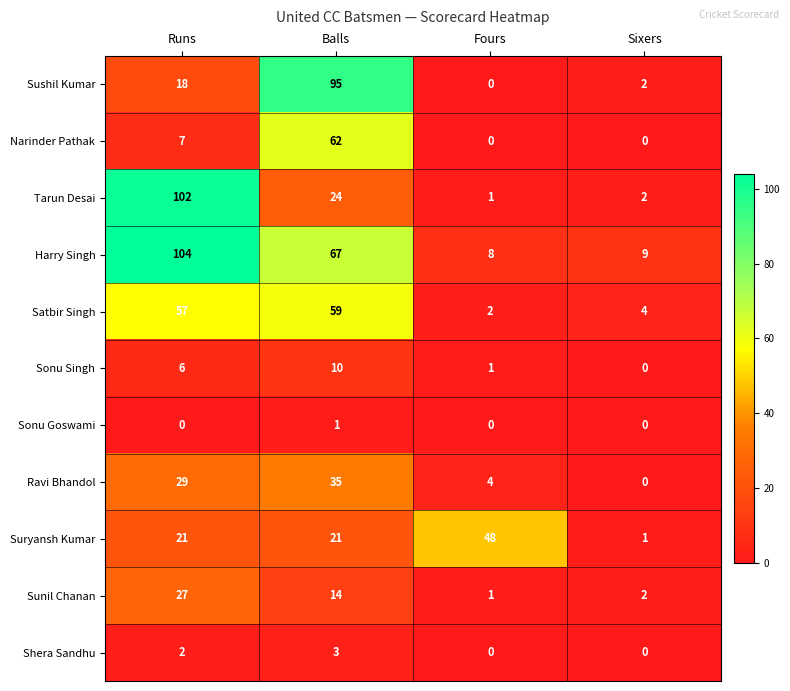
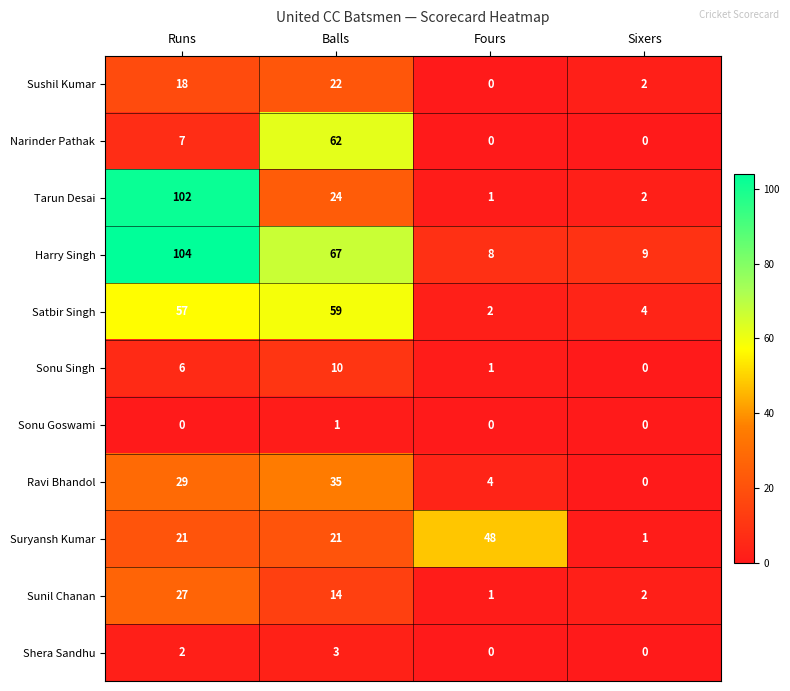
Sushil Kumar, Balls: 95 -> 22
